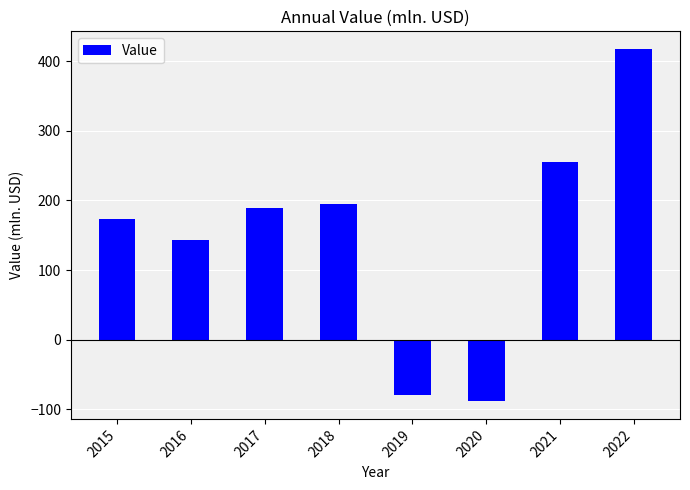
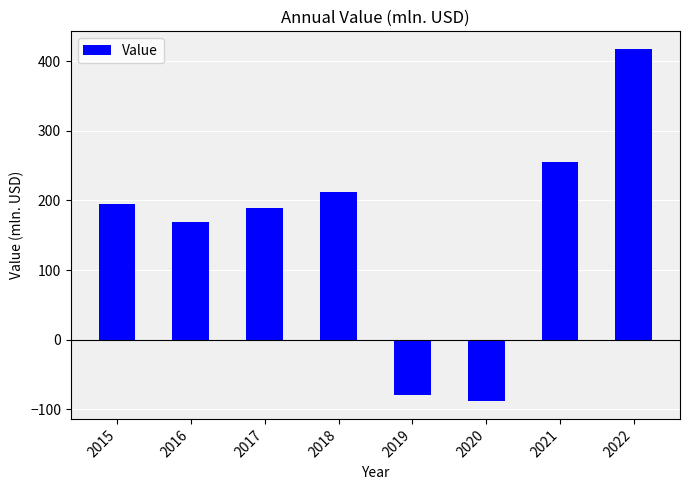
2015: 170 -> 190
2016: 140 -> 170
2018: 200 -> 210
